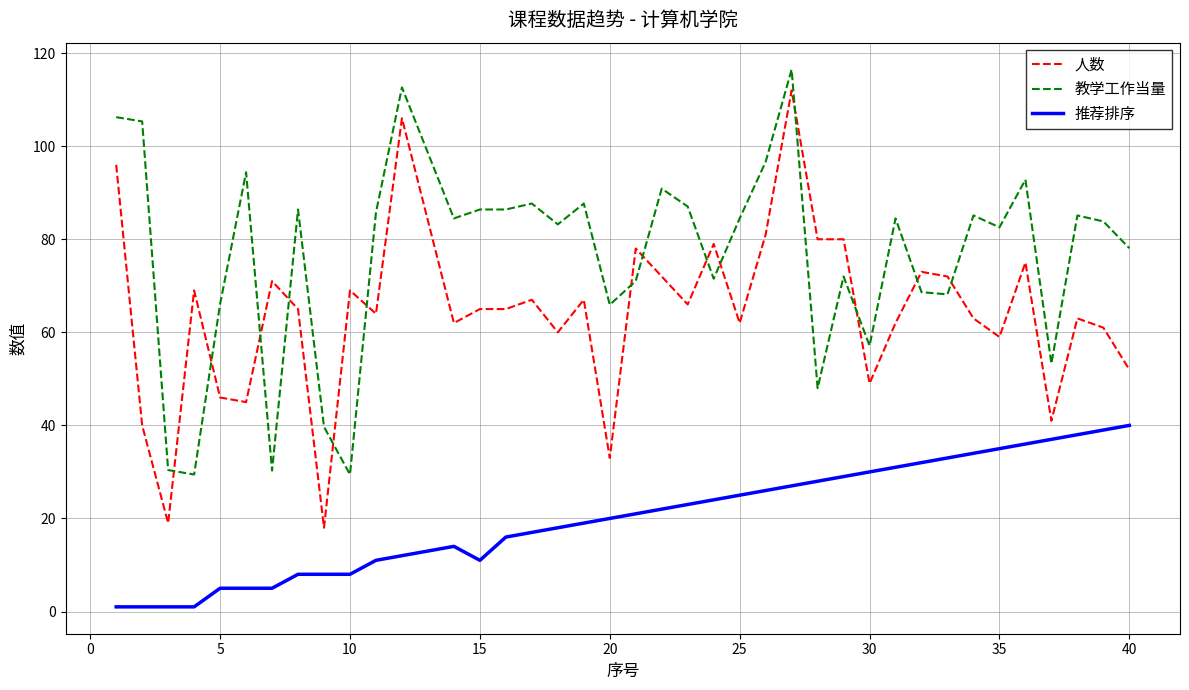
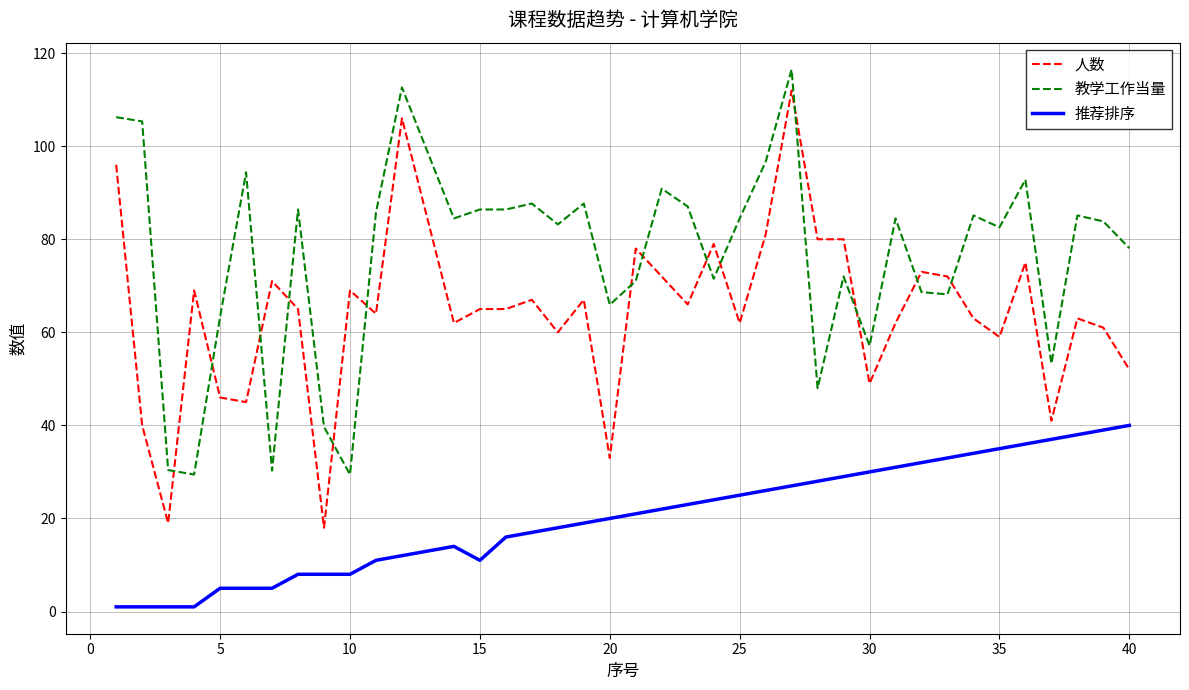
教学工作当量, 5: 66 -> 63
